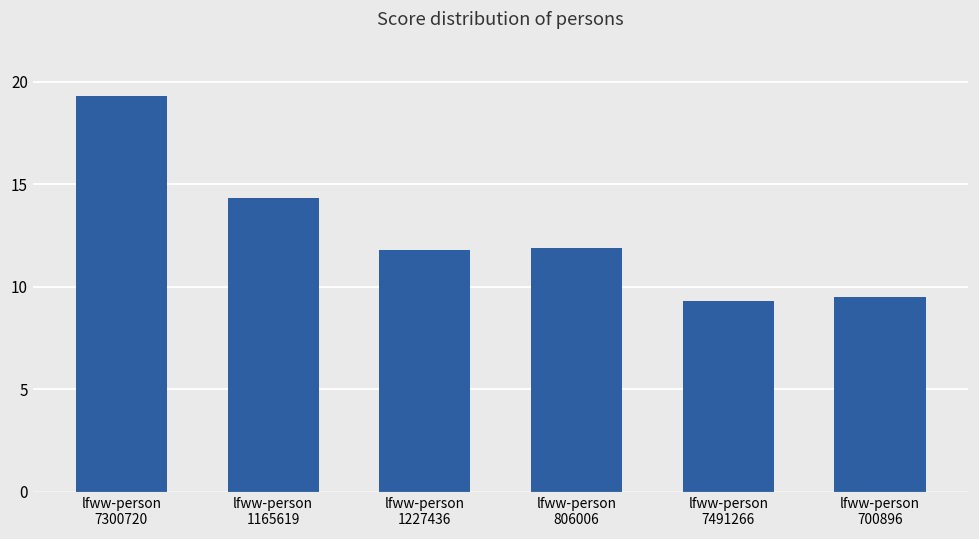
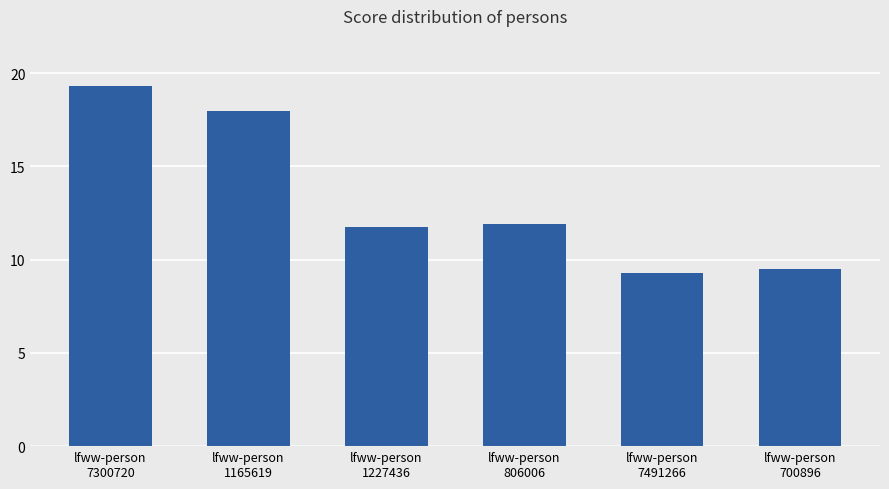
lfww-person 1165619: 14.3 -> 18.0
